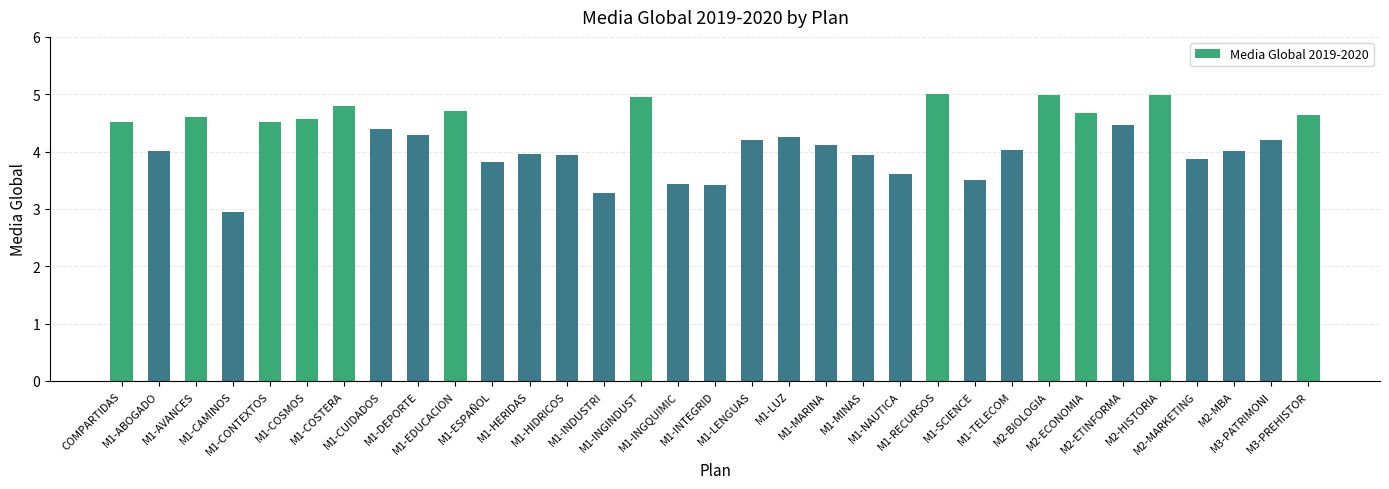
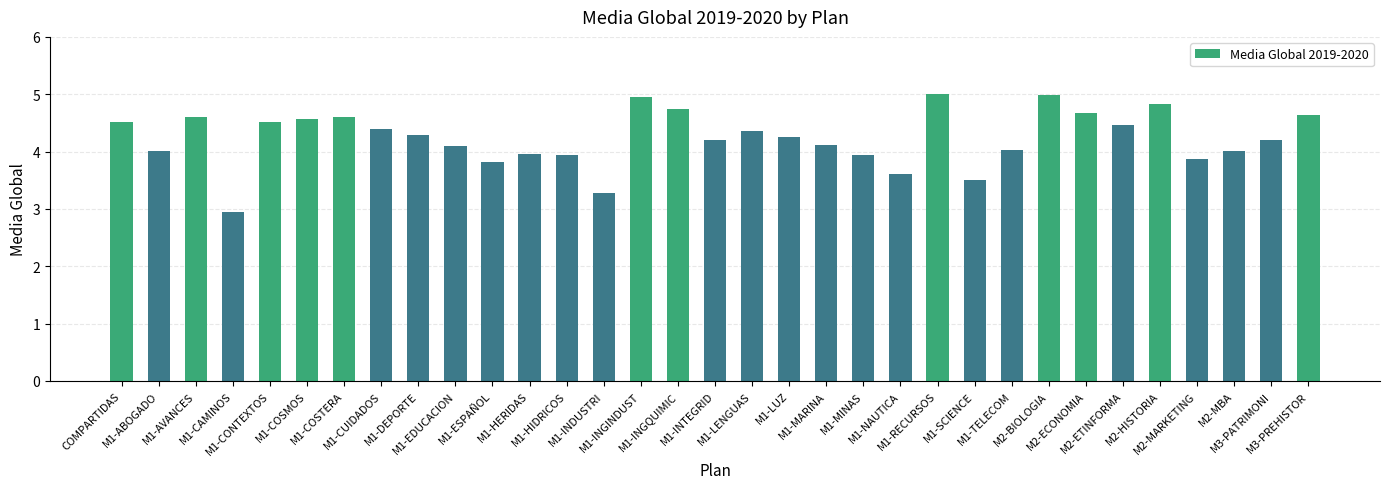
M1-COSTERA: 4.8 -> 4.6
M1-EDUCACION: 4.7 -> 4.1
M1-INGQUIMIC: 3.4 -> 4.7
M1-INTEGRID: 3.4 -> 4.2
M1-LENGUAS: 4.2 -> 4.4
M2-HISTORIA: 5.0 -> 4.8
